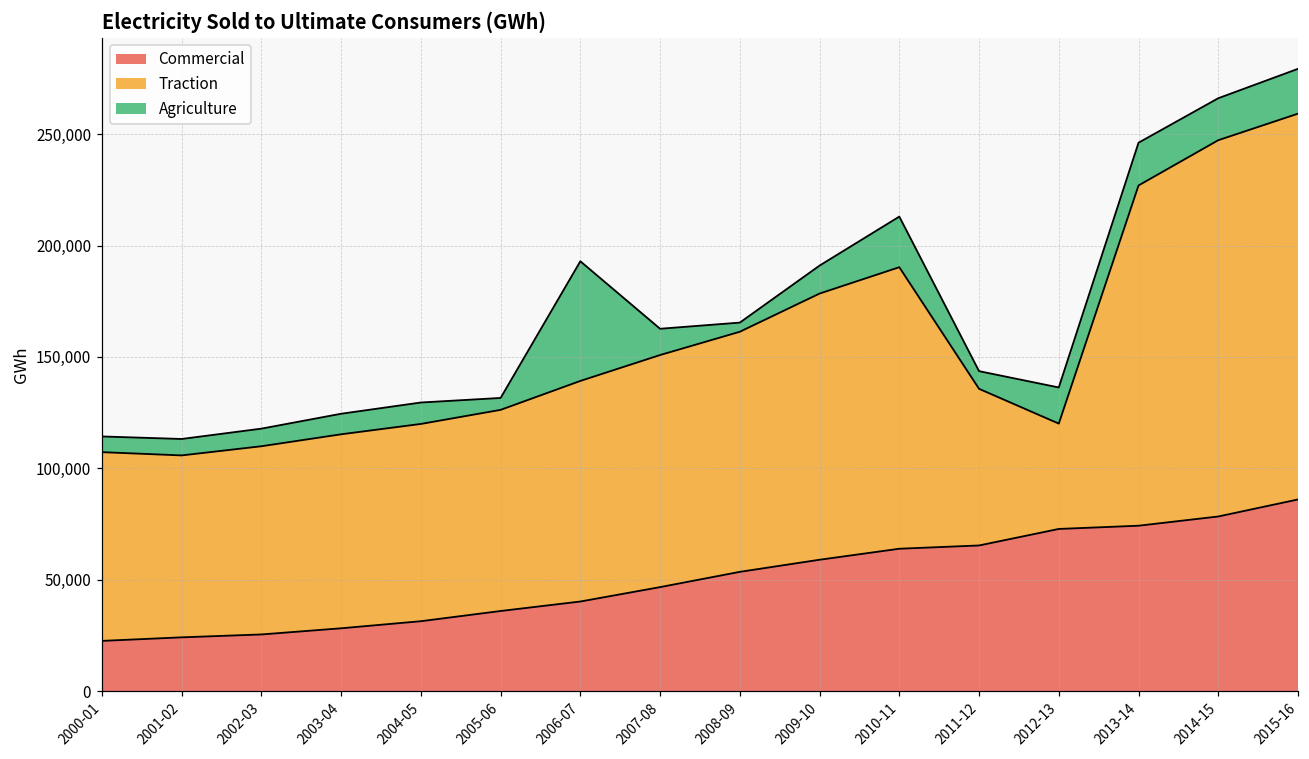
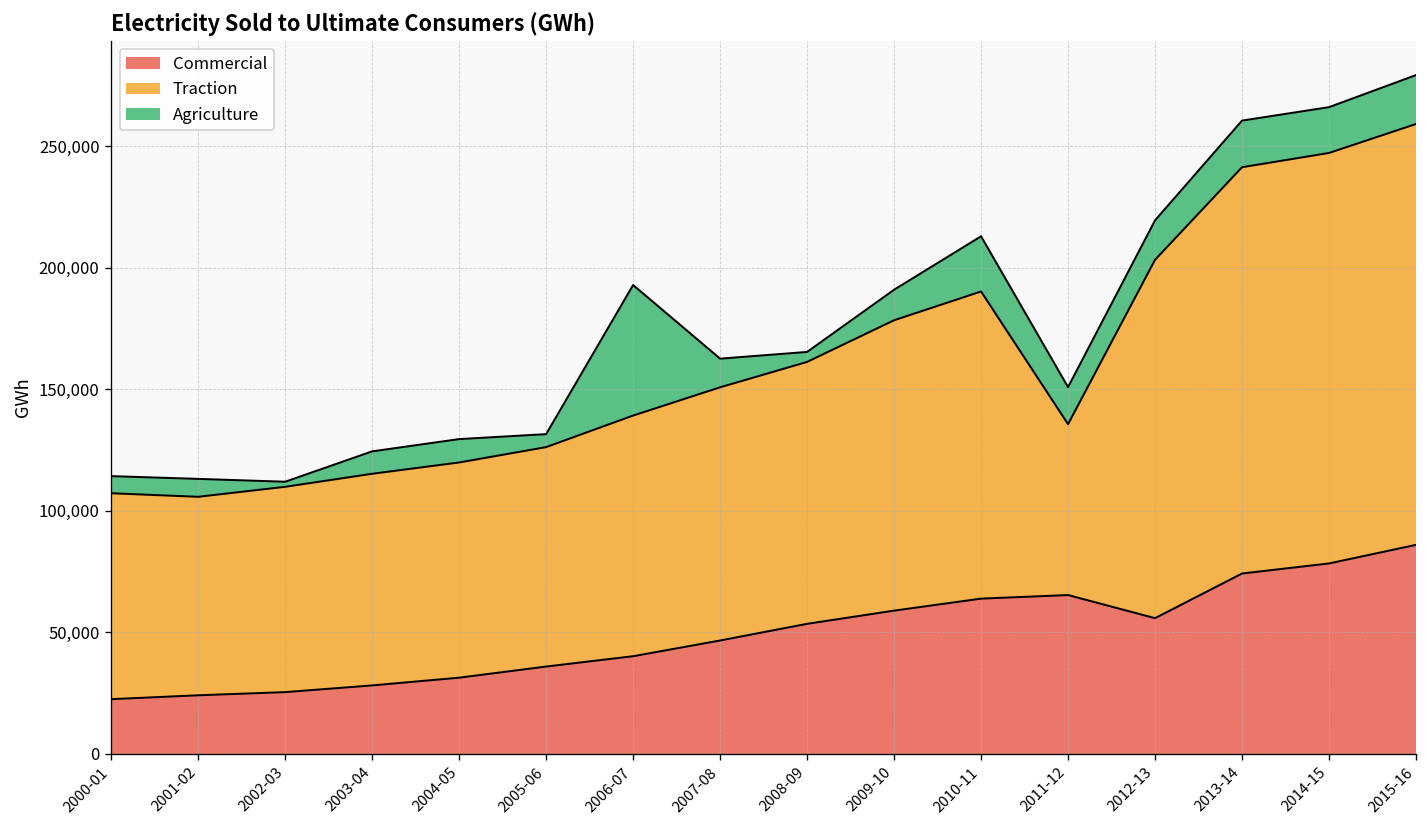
Agriculture, 2002-03: 8,000 -> 2,000
Agriculture, 2011-12: 8,000 -> 15,000
Commercial, 2012-13: 73,000 -> 56,000
Traction, 2012-13: 47,000 -> 147,000
Traction, 2013-14: 153,000 -> 167,000
